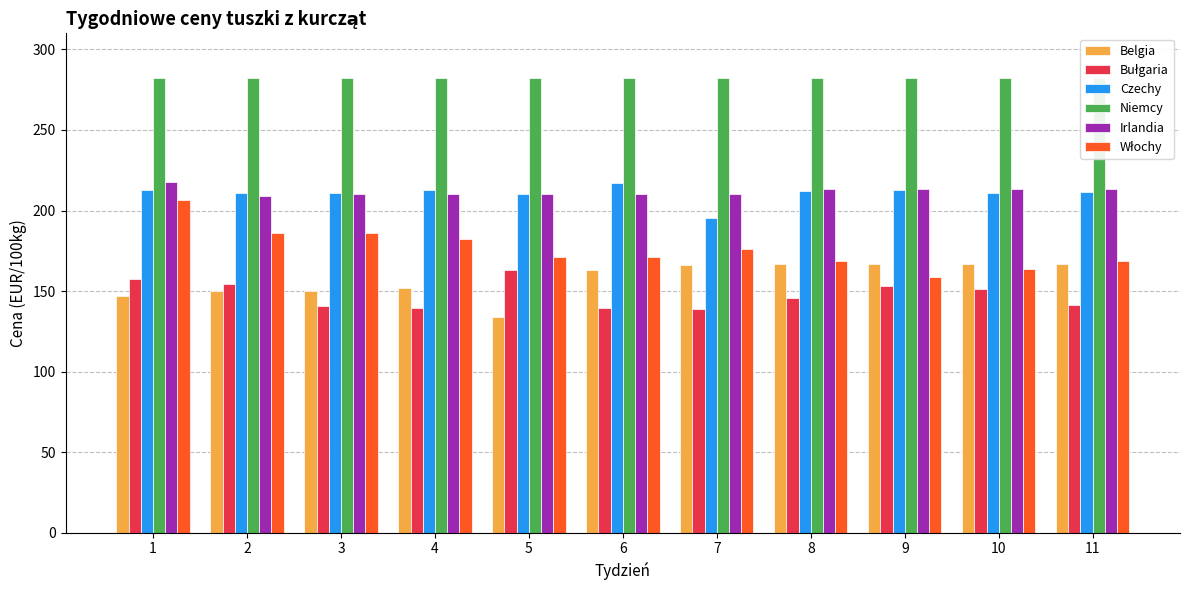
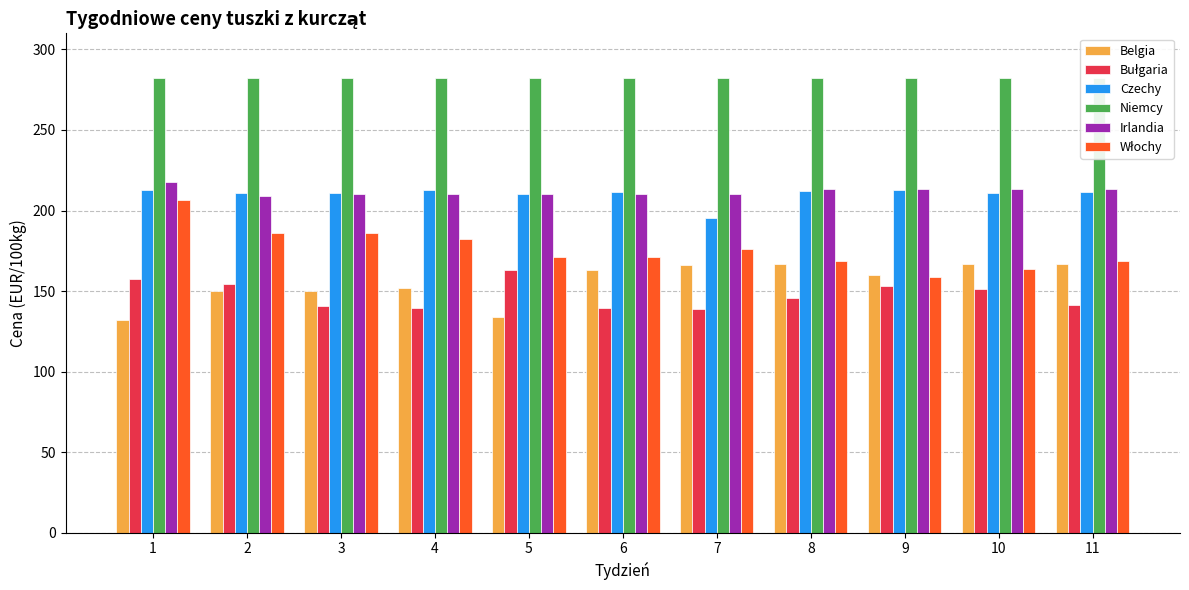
Belgia, 1: 147 -> 132
Czechy, 6: 217 -> 212
Belgia, 9: 167 -> 160
